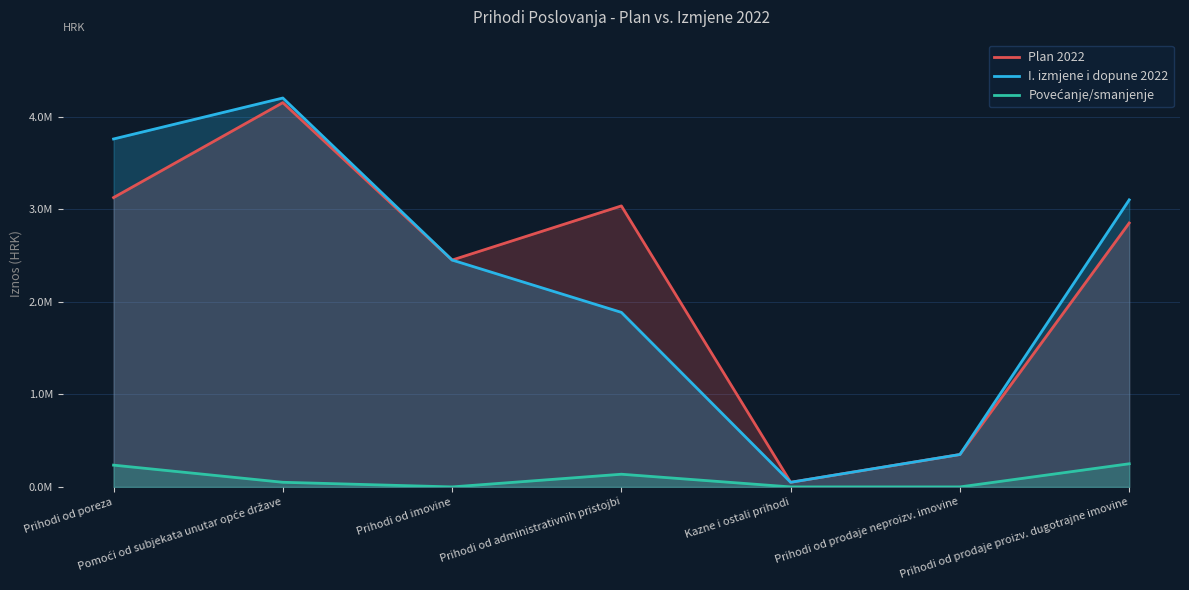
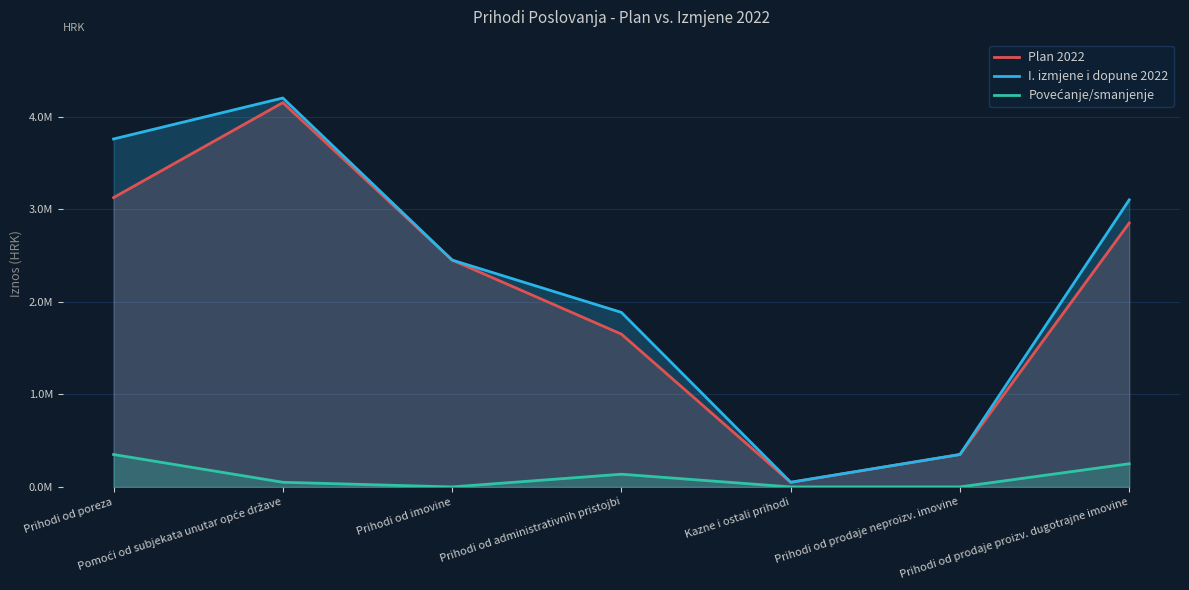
Povećanje/smanjenje, Prihodi od poreza: 200000 -> 400000
Plan 2022, Prihodi od administrativnih pristojbi: 3000000 -> 1700000
